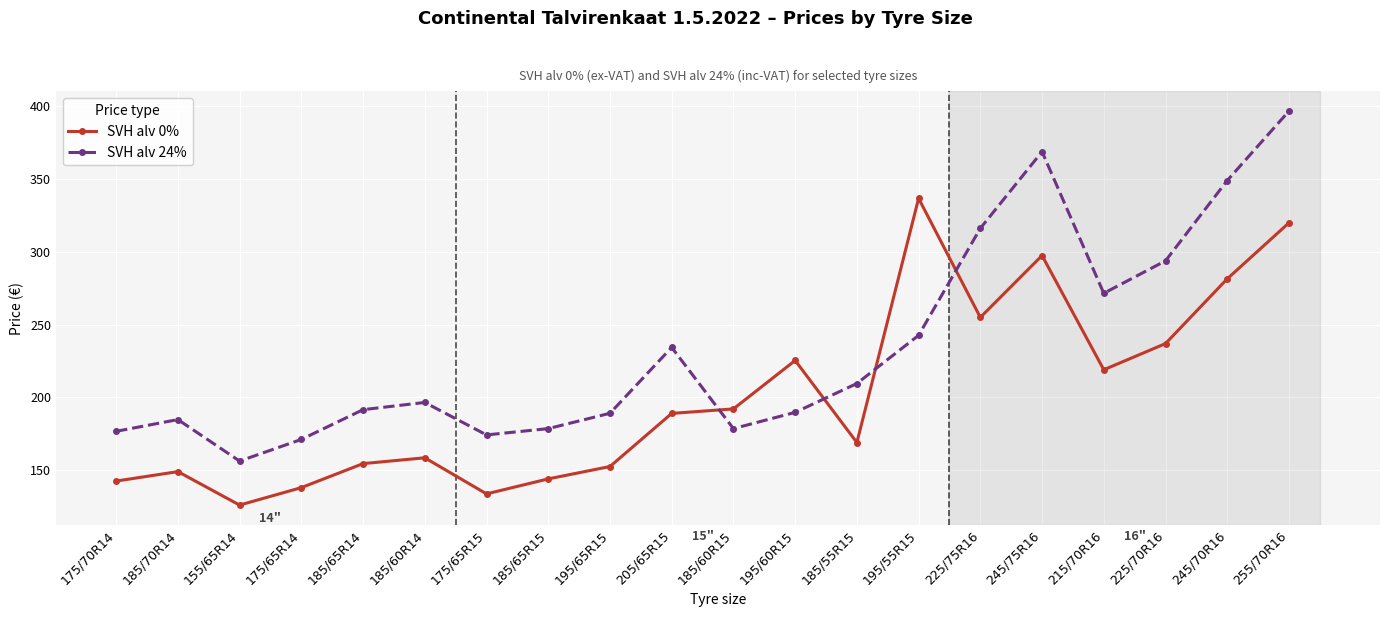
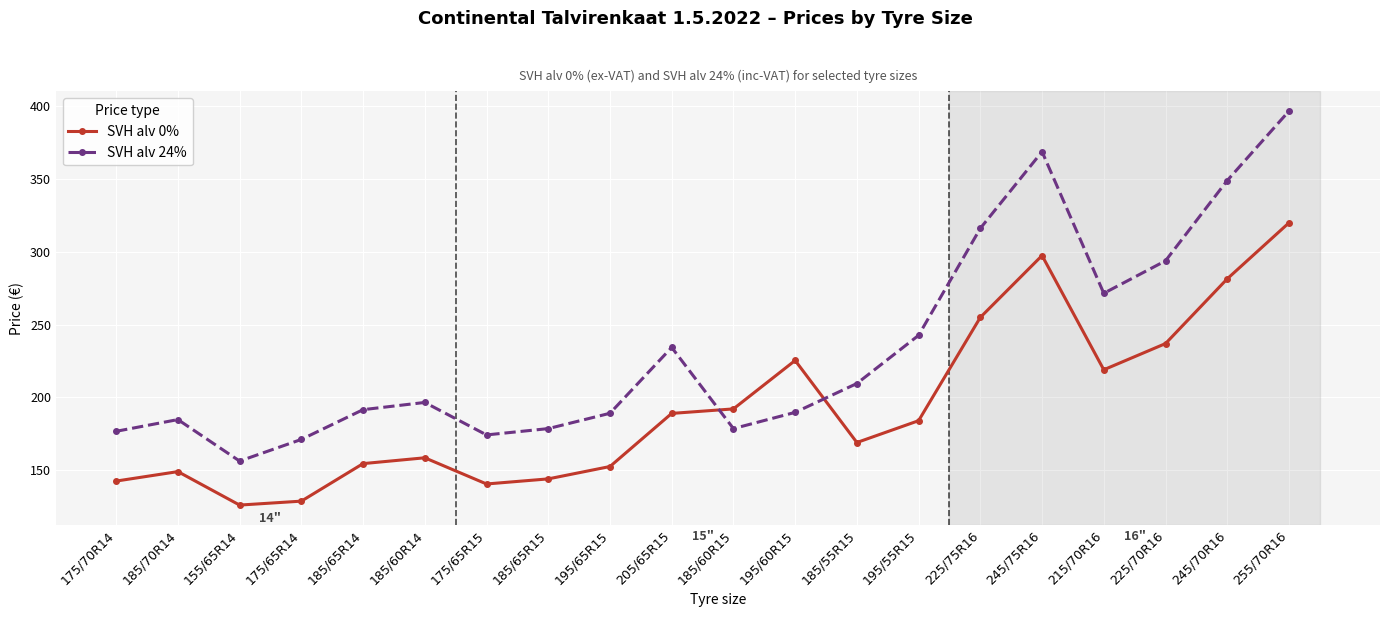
SVH alv 0%, 175/65R14: 138 -> 129
SVH alv 0%, 175/65R15: 134 -> 141
SVH alv 0%, 195/55R15: 337 -> 184
